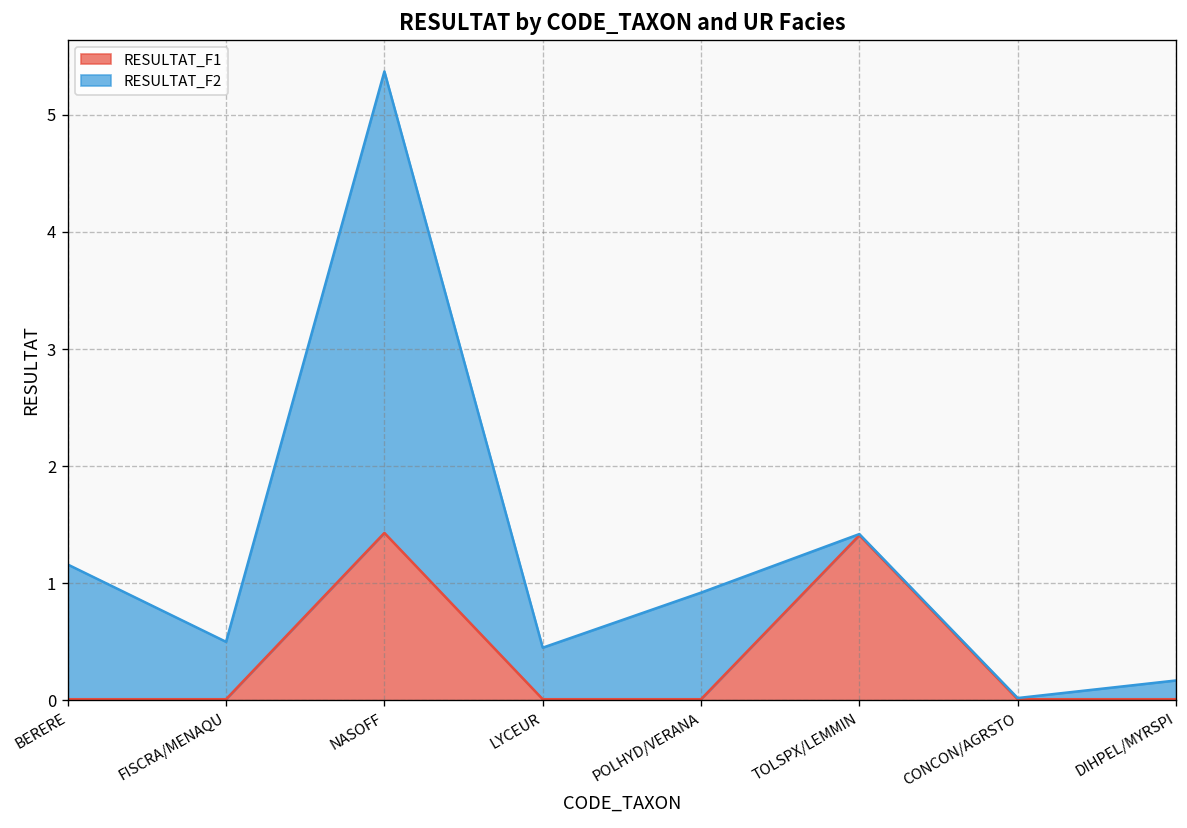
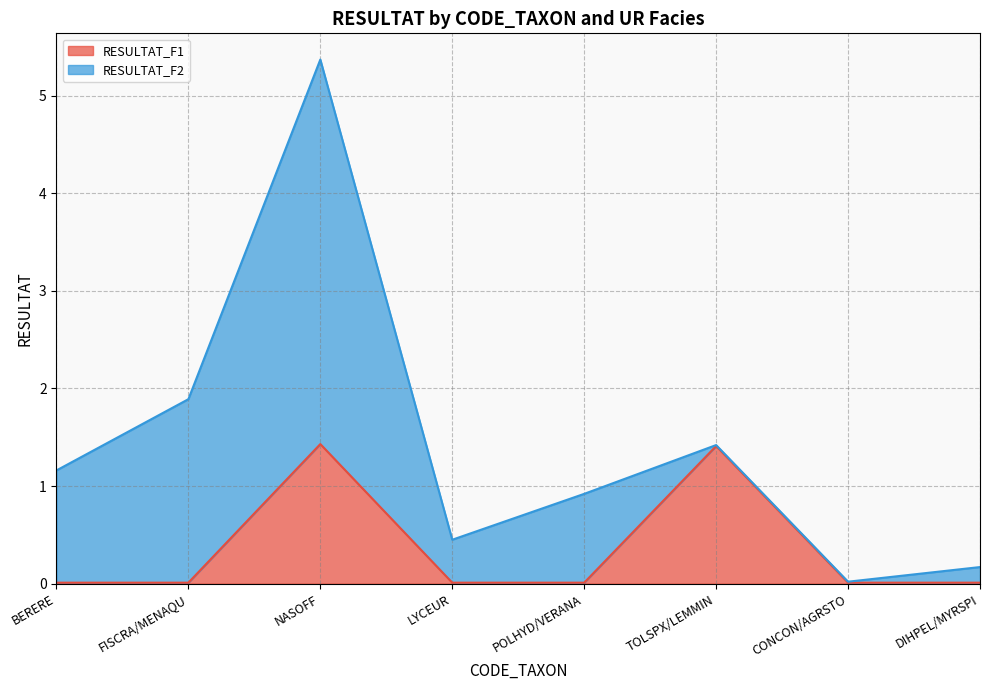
RESULTAT_F2, FISCRA/MENAQU: 0.5 -> 1.9
